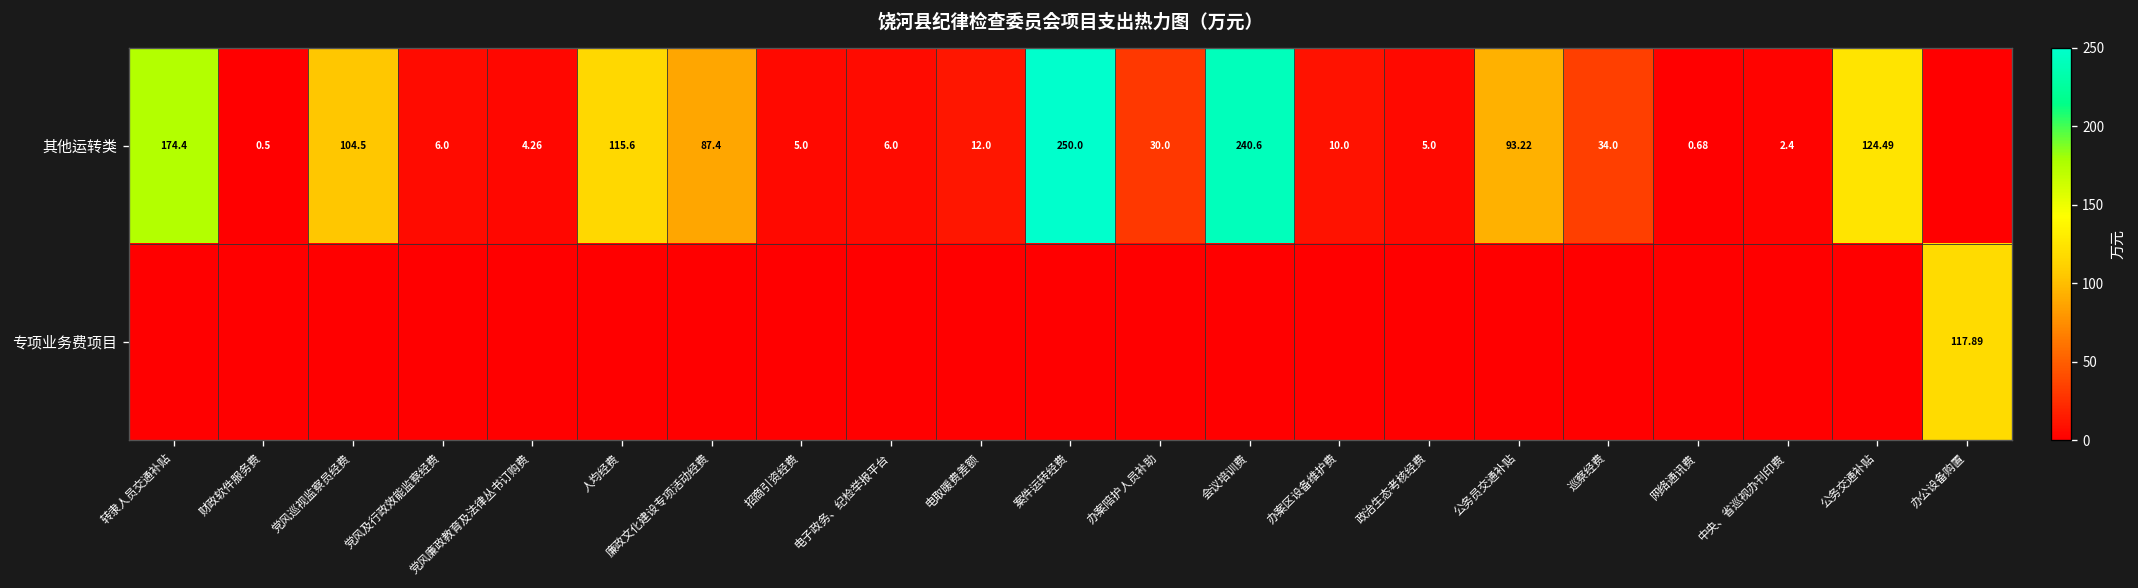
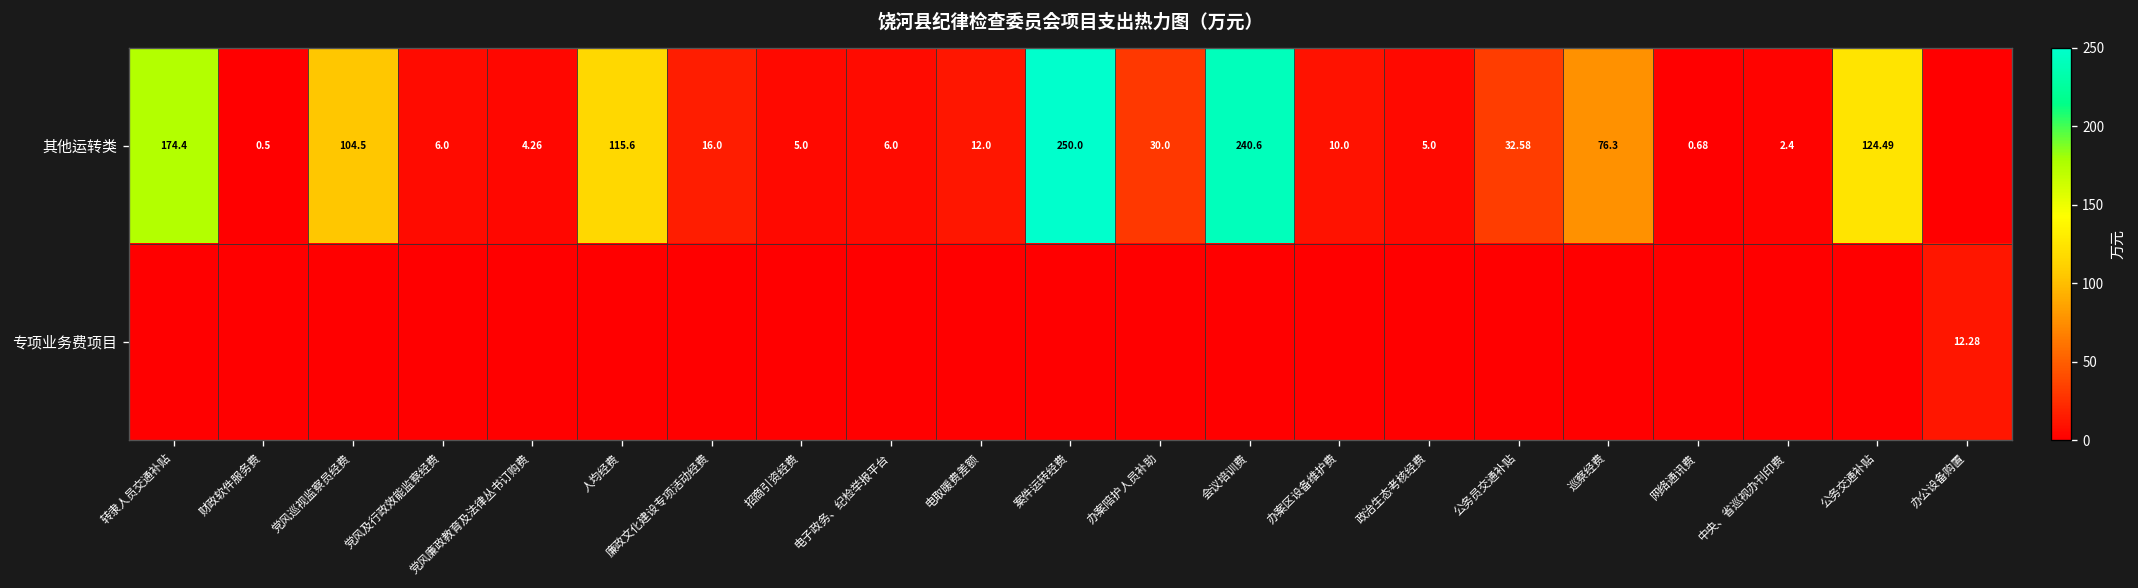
其他运转类, 廉政文化建设专项活动经费: 87.4 -> 16.0
其他运转类, 公务员交通补贴: 93.22 -> 32.58
其他运转类, 巡察经费: 34.0 -> 76.3
专项业务费项目, 办公设备购置: 117.89 -> 12.28
